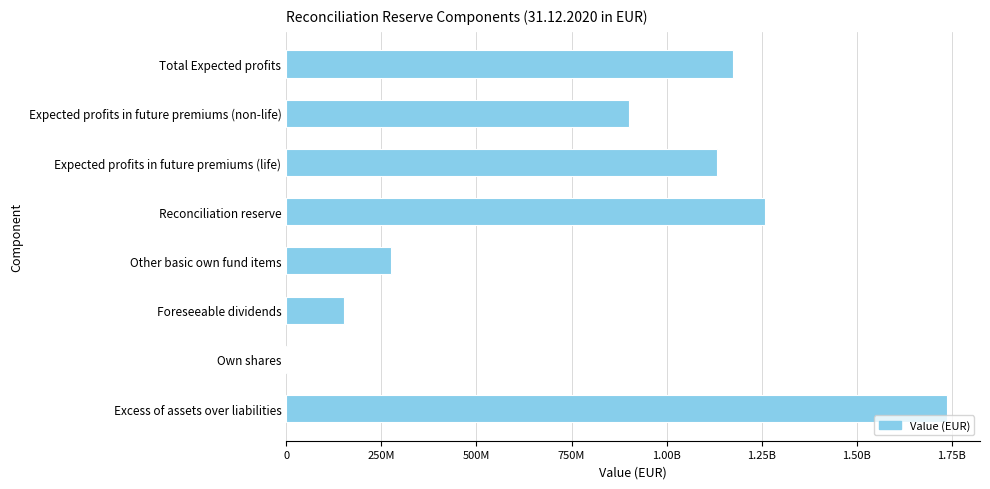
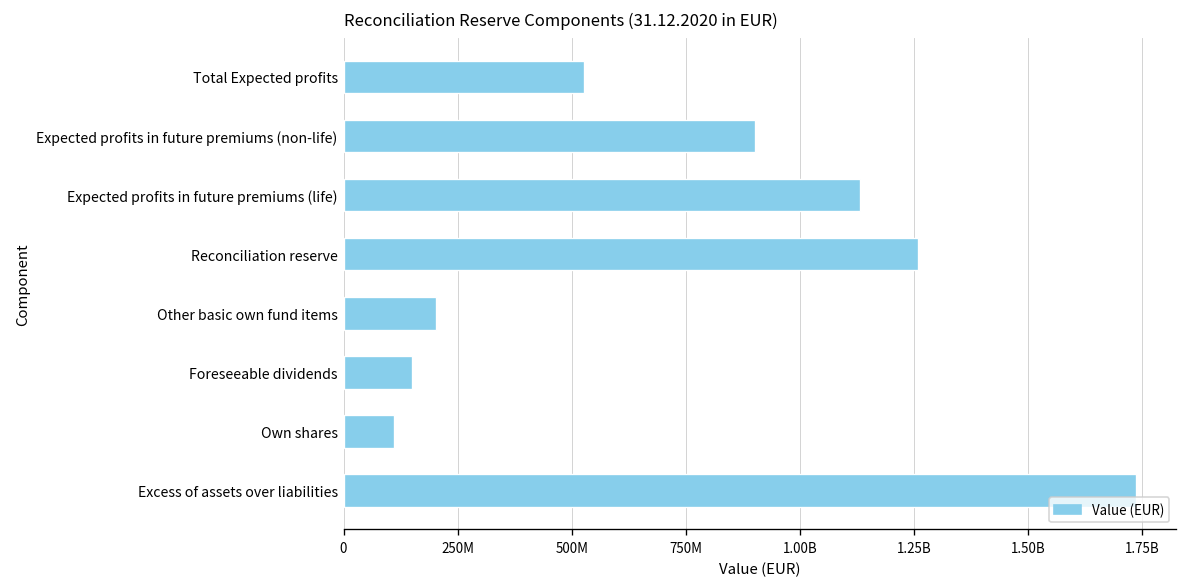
Total Expected profits: 1180000000 -> 530000000
Other basic own fund items: 280000000 -> 200000000
Own shares: 0 -> 110000000
